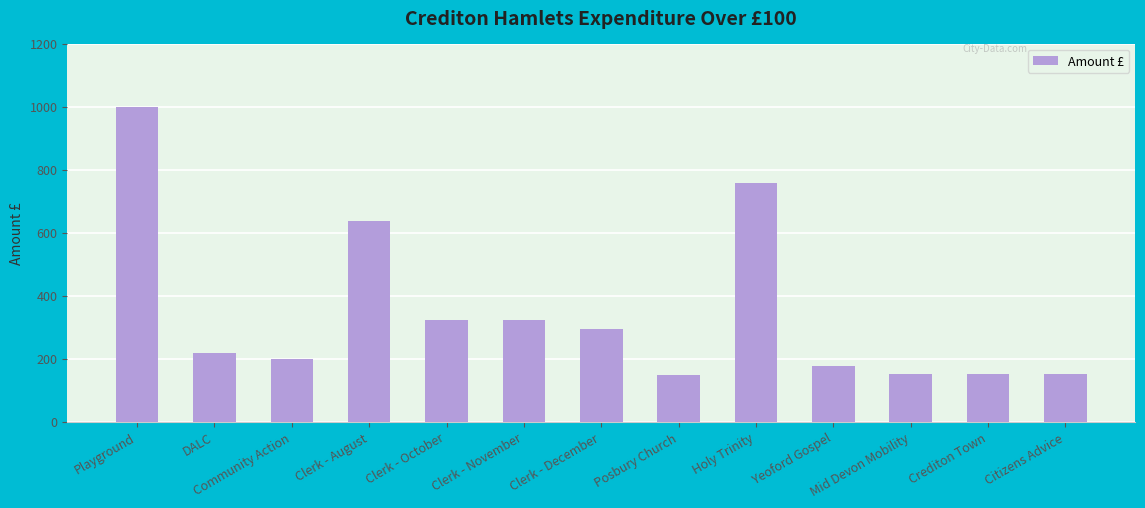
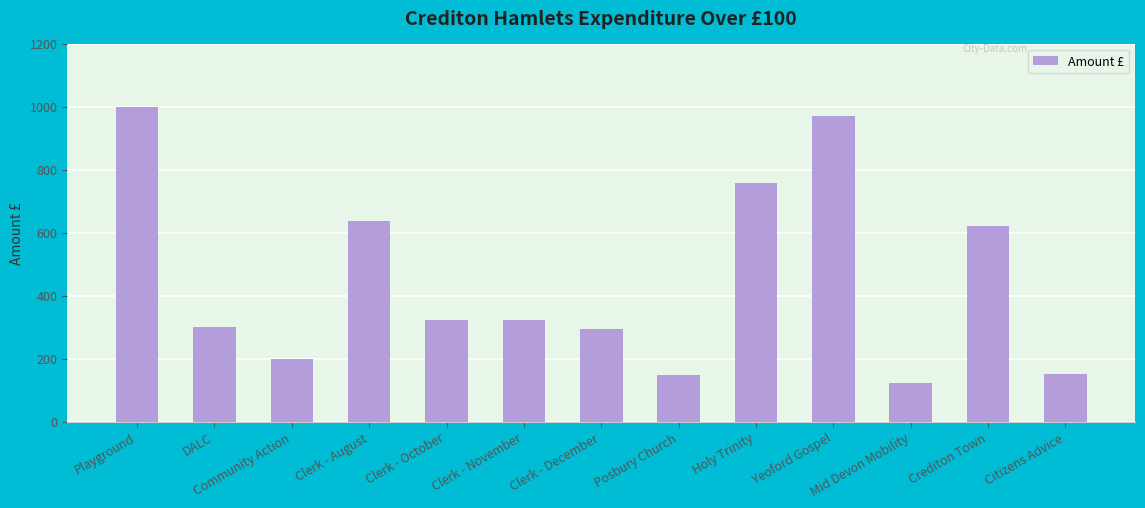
DALC: 220 -> 300
Yeoford Gospel: 180 -> 970
Mid Devon Mobility: 150 -> 120
Crediton Town: 150 -> 620
